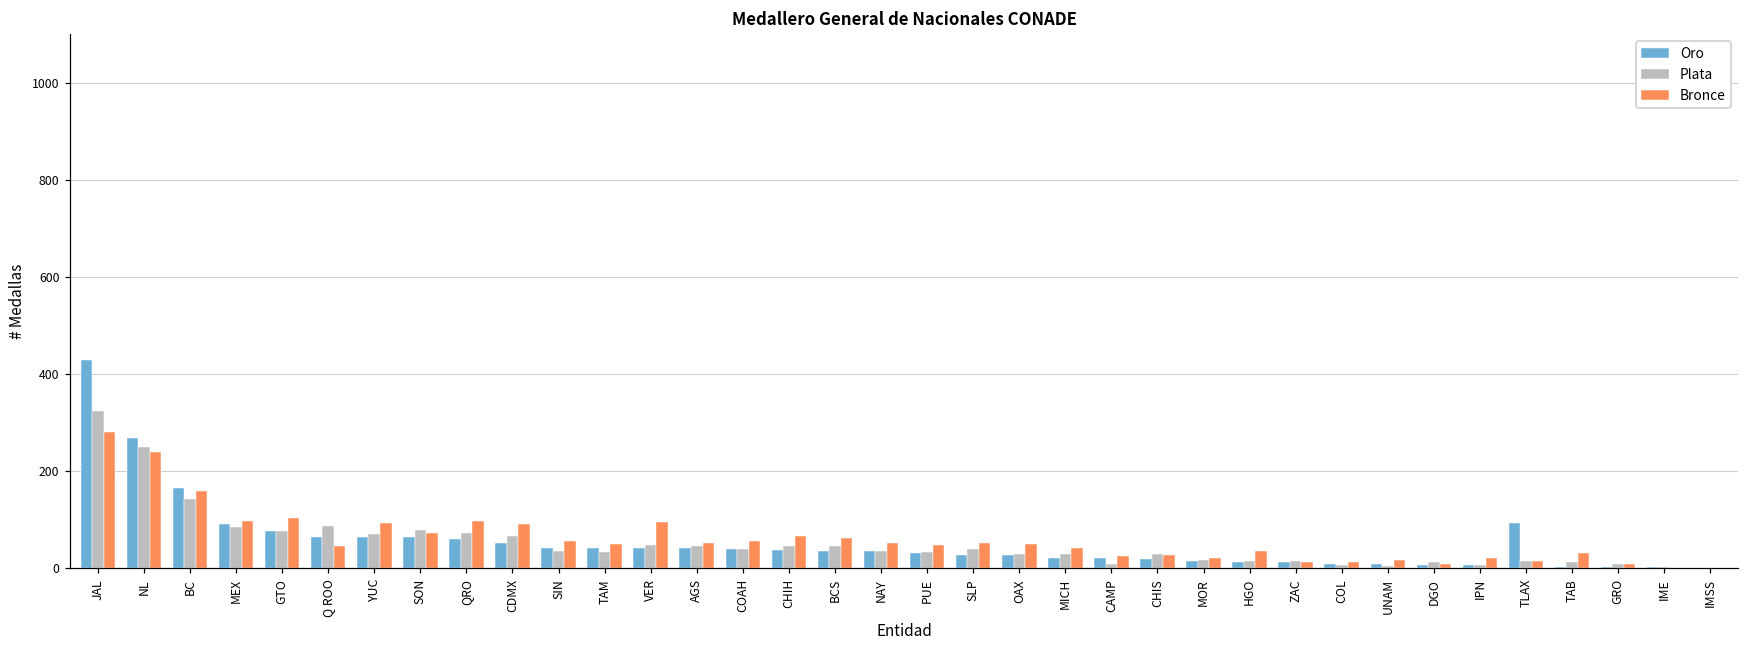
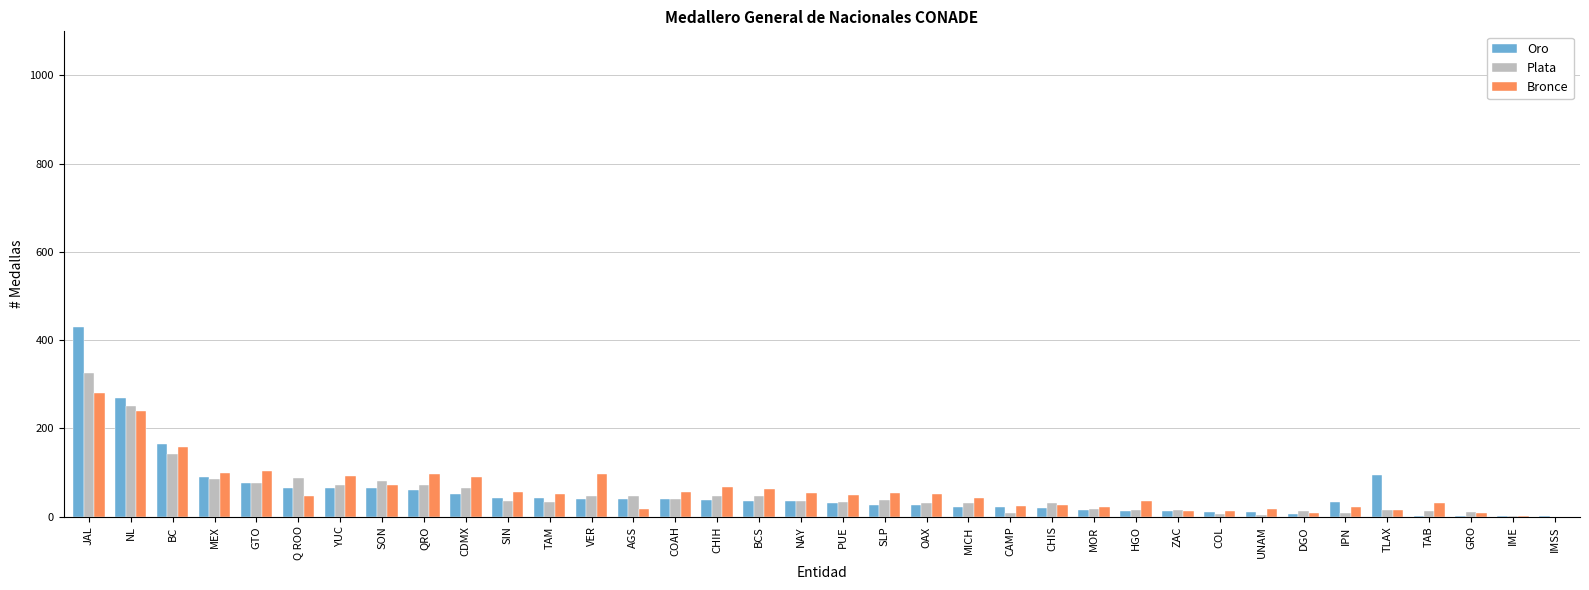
Bronce, AGS: 50 -> 20
Oro, IPN: 10 -> 30
